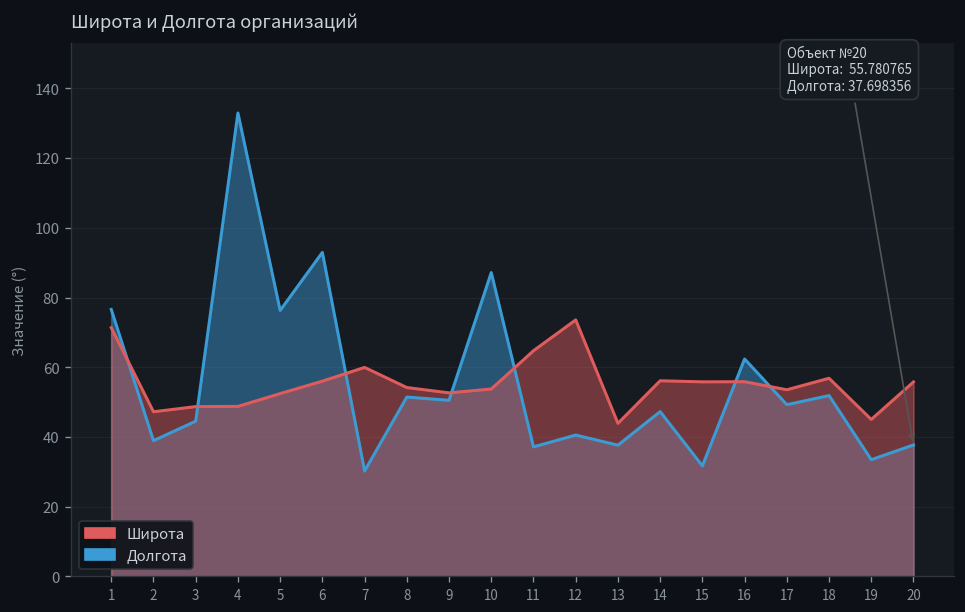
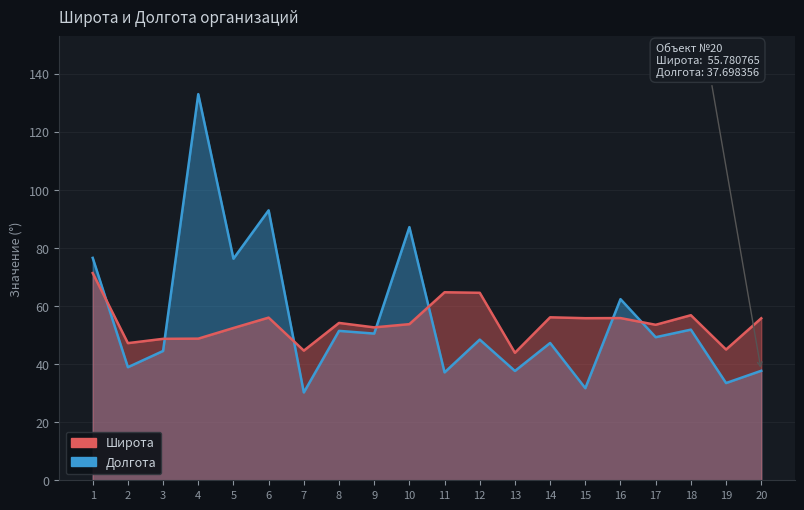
Широта, 7: 60 -> 45
Долгота, 12: 41 -> 48
Широта, 12: 74 -> 65
